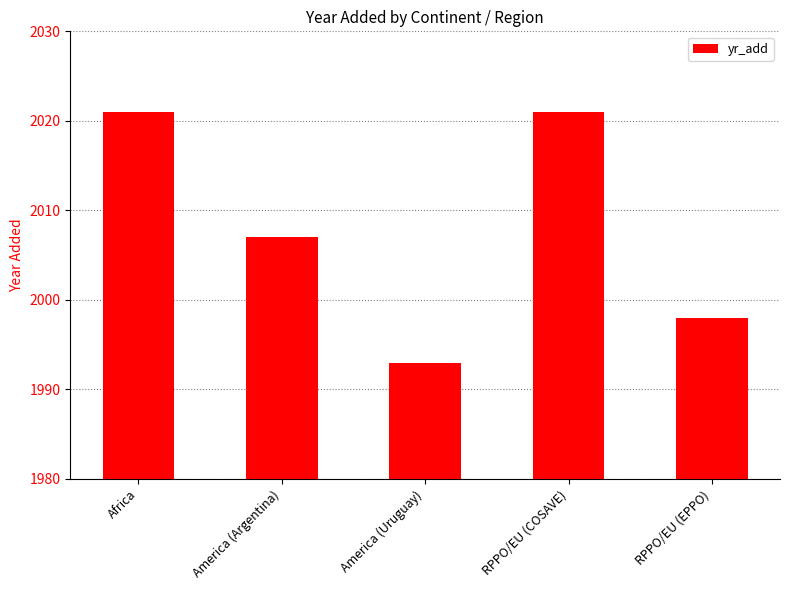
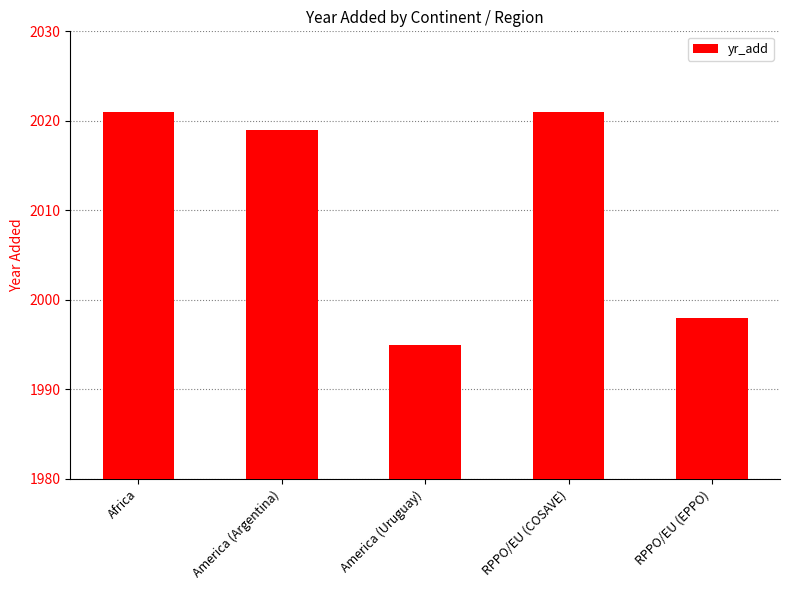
America (Argentina): 2007 -> 2019
America (Uruguay): 1993 -> 1995
